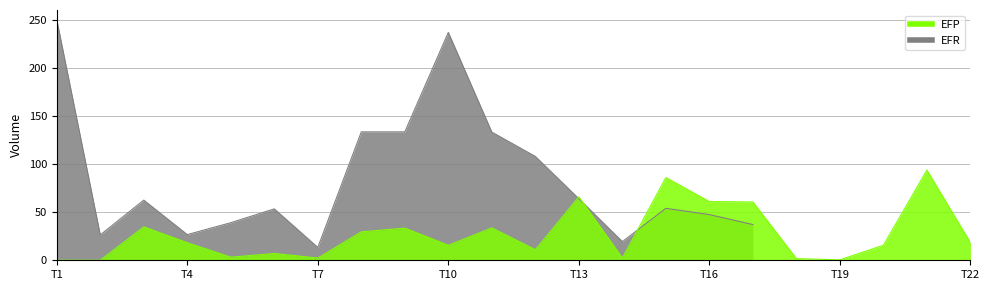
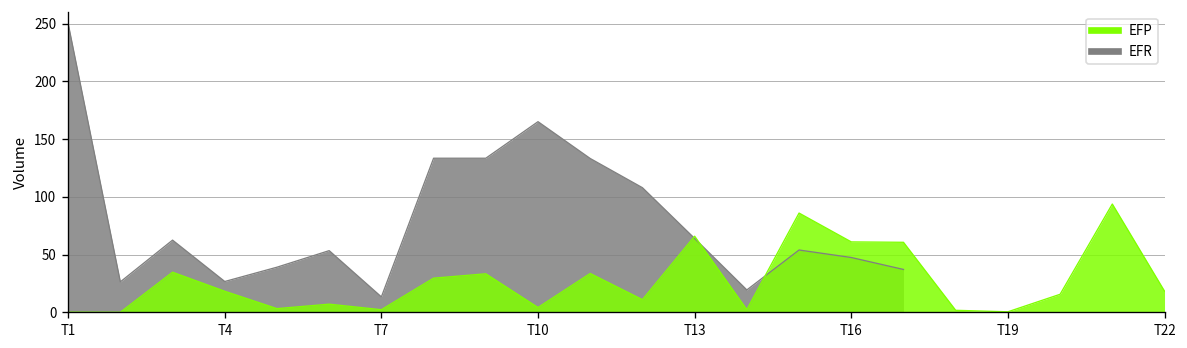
EFR, T10: 240 -> 170
EFP, T10: 20 -> 0
